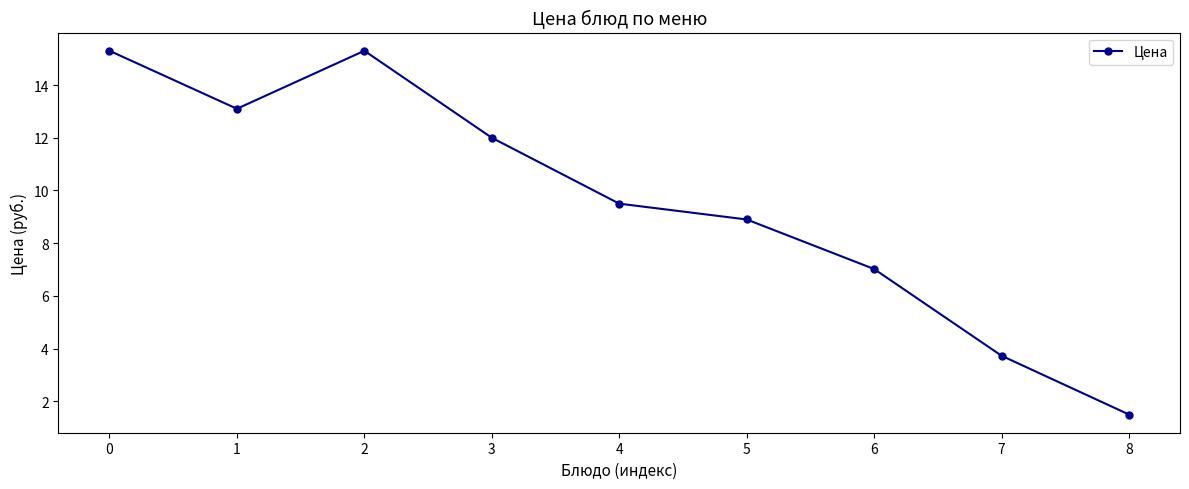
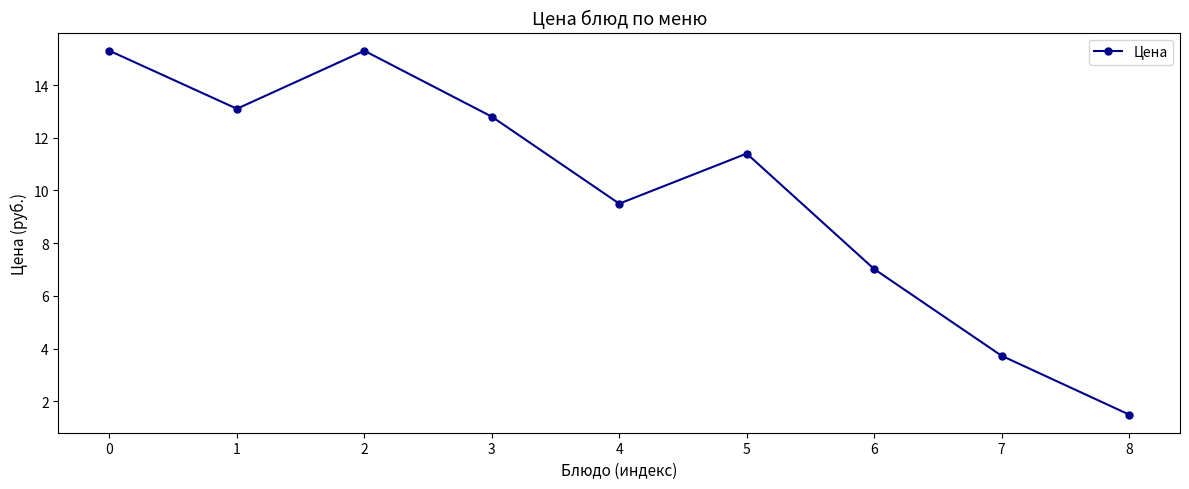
3: 12.0 -> 12.8
5: 8.9 -> 11.4
